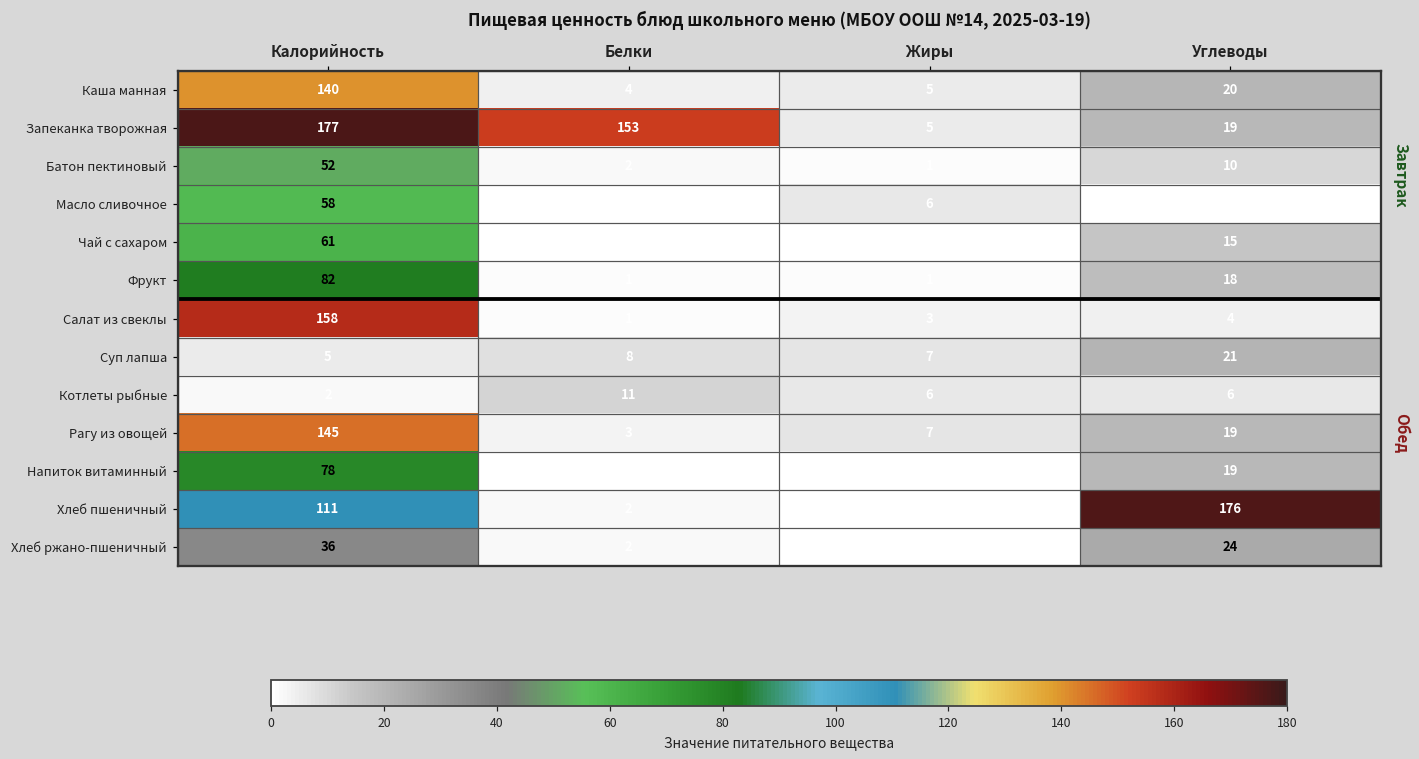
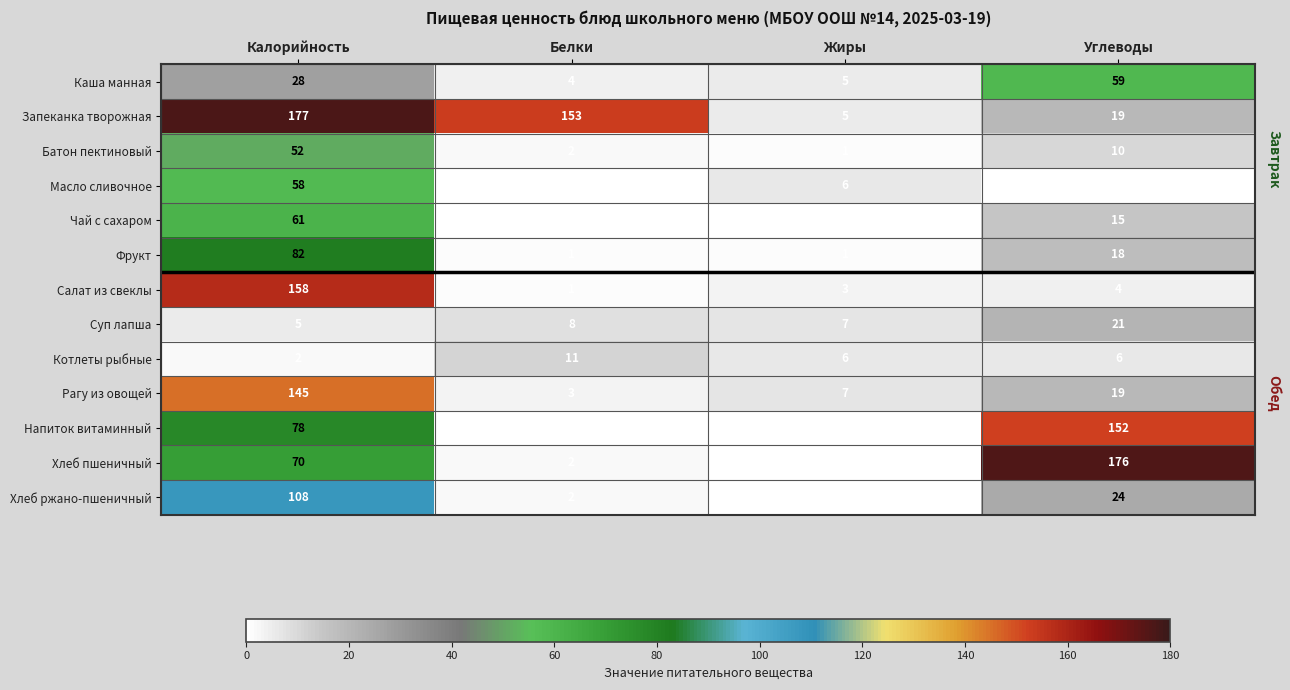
Каша манная, Калорийность: 140 -> 28
Каша манная, Углеводы: 20 -> 59
Напиток витаминный, Углеводы: 19 -> 152
Хлеб пшеничный, Калорийность: 111 -> 70
Хлеб ржано-пшеничный, Калорийность: 36 -> 108
